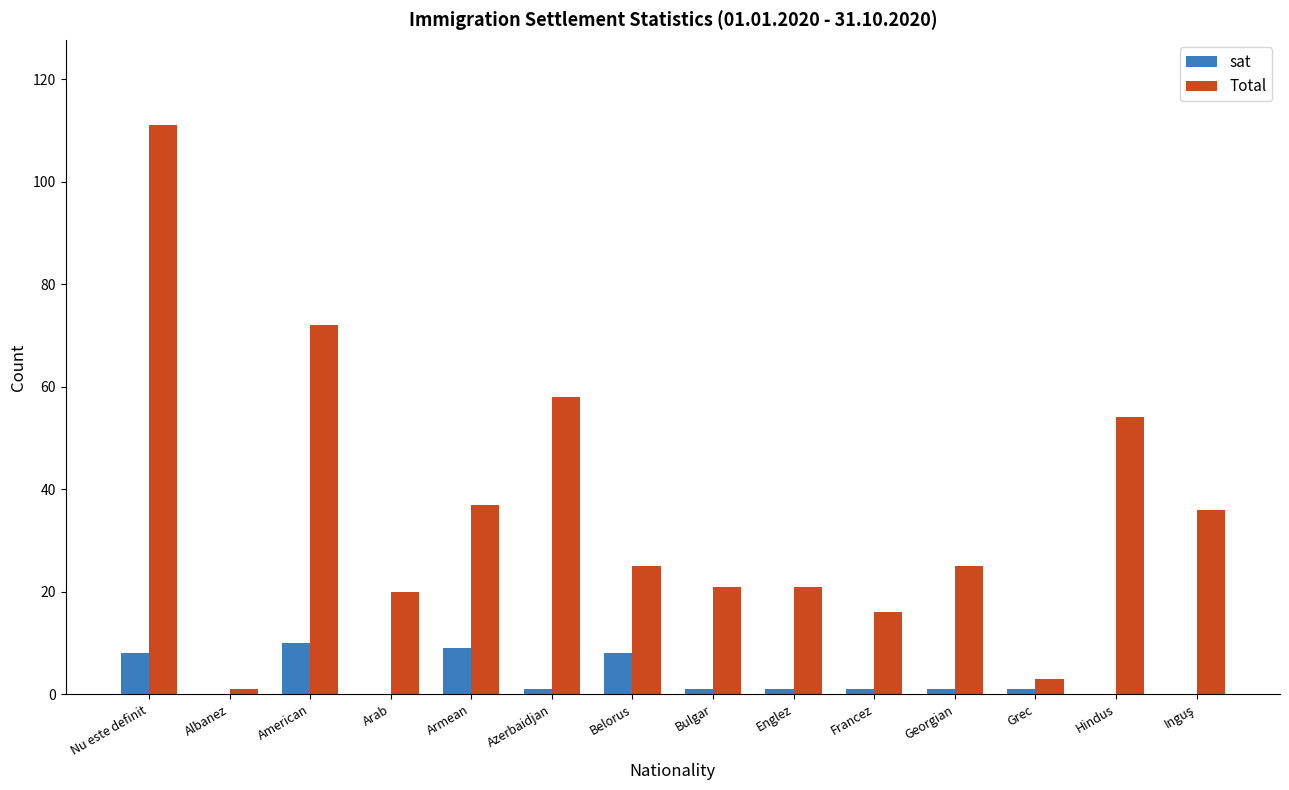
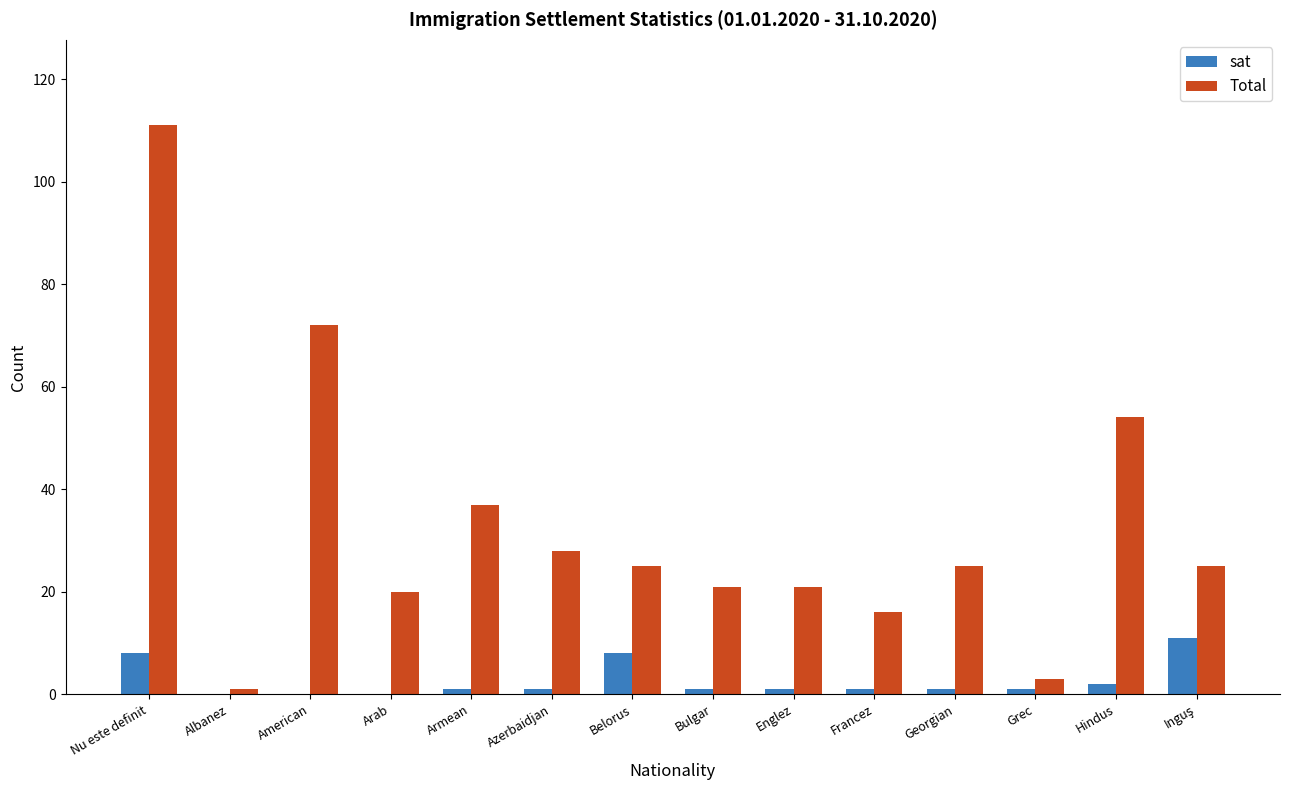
sat, American: 10 -> 0
sat, Armean: 9 -> 1
Total, Azerbaidjan: 58 -> 28
sat, Hindus: 0 -> 2
sat, Inguş: 0 -> 11
Total, Inguş: 36 -> 25
